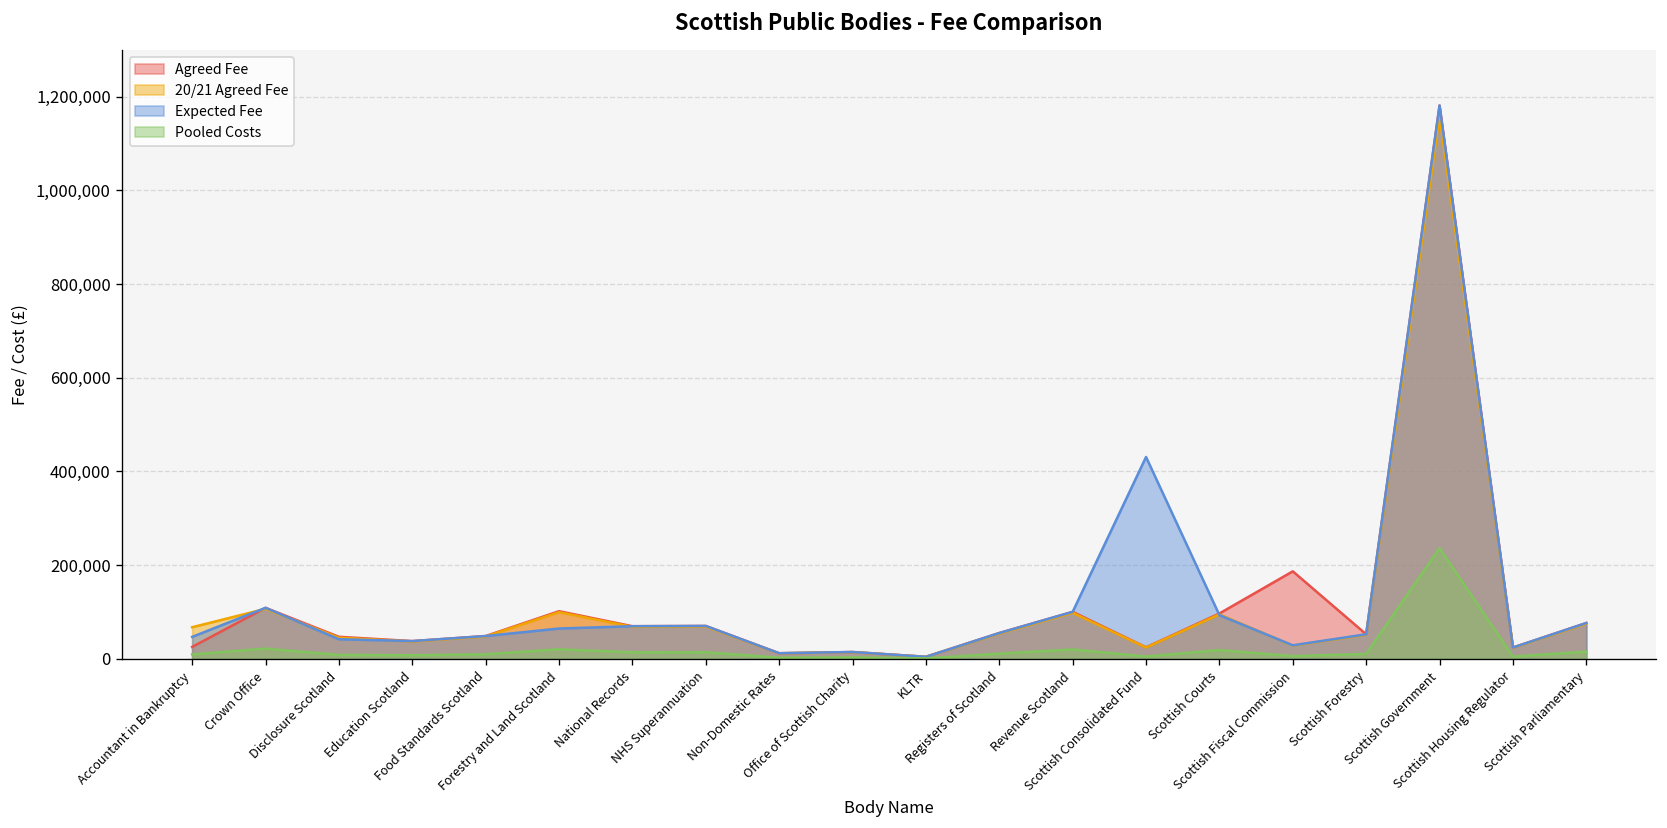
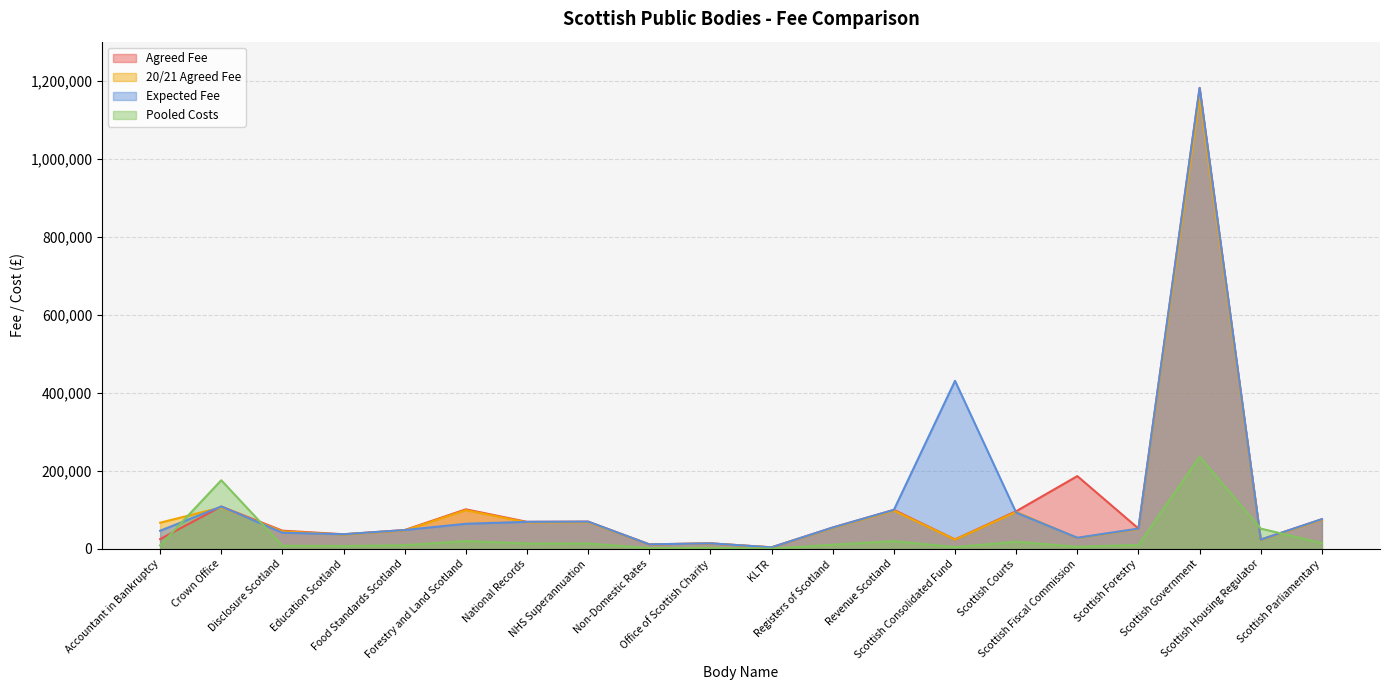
Pooled Costs, Crown Office: 20,000 -> 180,000
Pooled Costs, Scottish Housing Regulator: 0 -> 50,000
